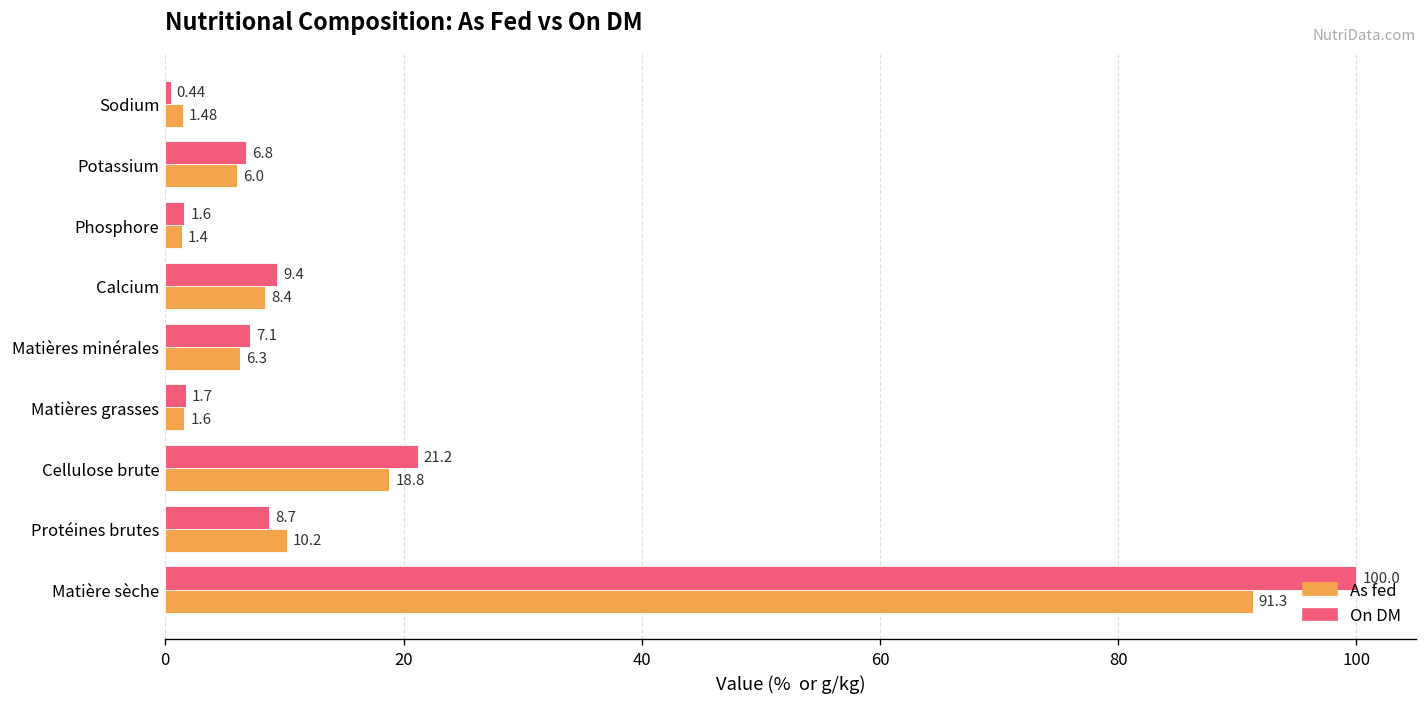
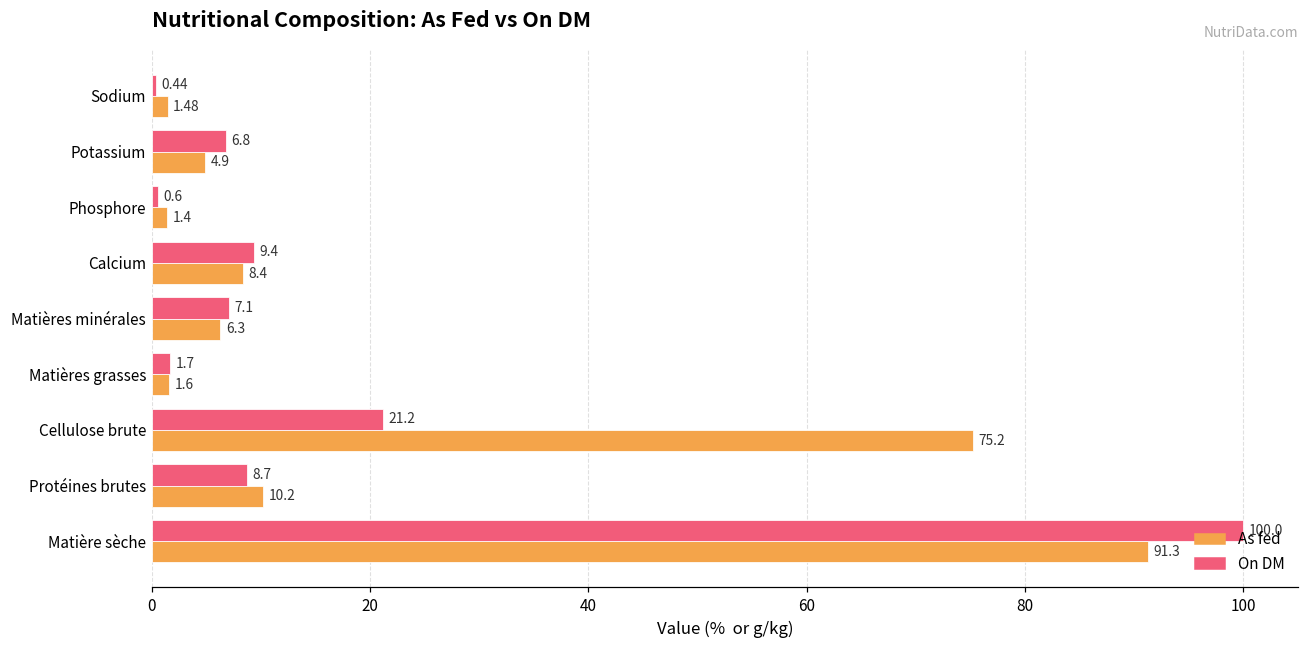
As fed, Potassium: 6.0 -> 4.9
On DM, Phosphore: 1.6 -> 0.6
As fed, Cellulose brute: 18.8 -> 75.2
